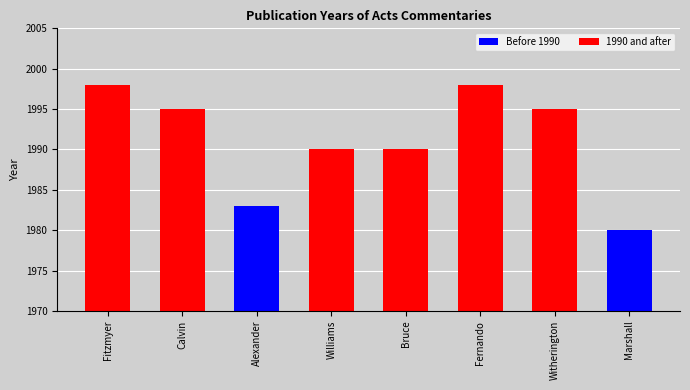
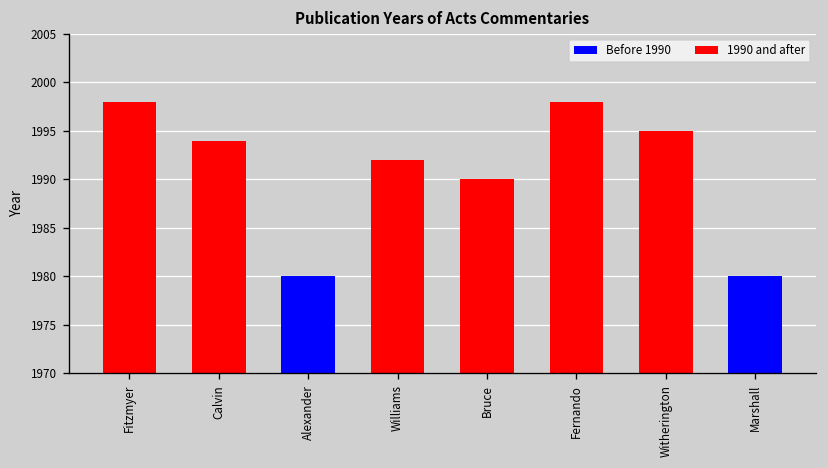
Calvin: 1995 -> 1994
Alexander: 1983 -> 1980
Williams: 1990 -> 1992
